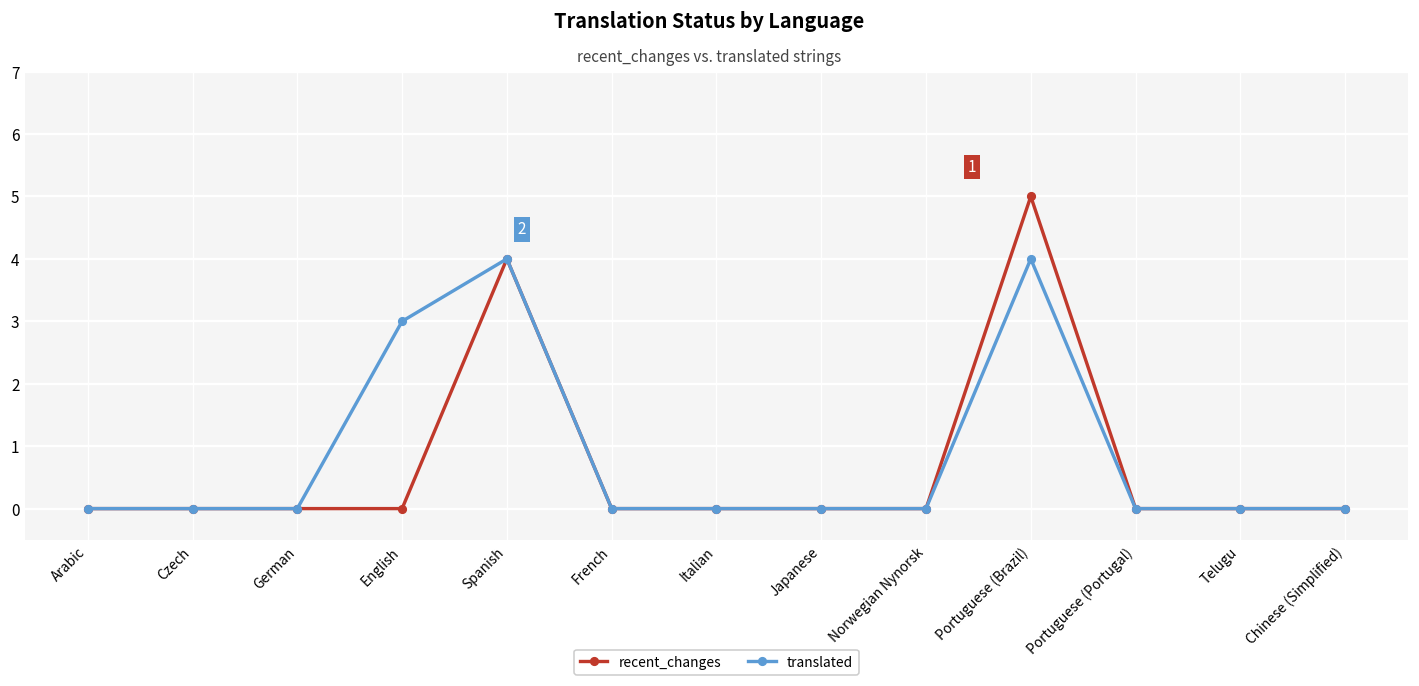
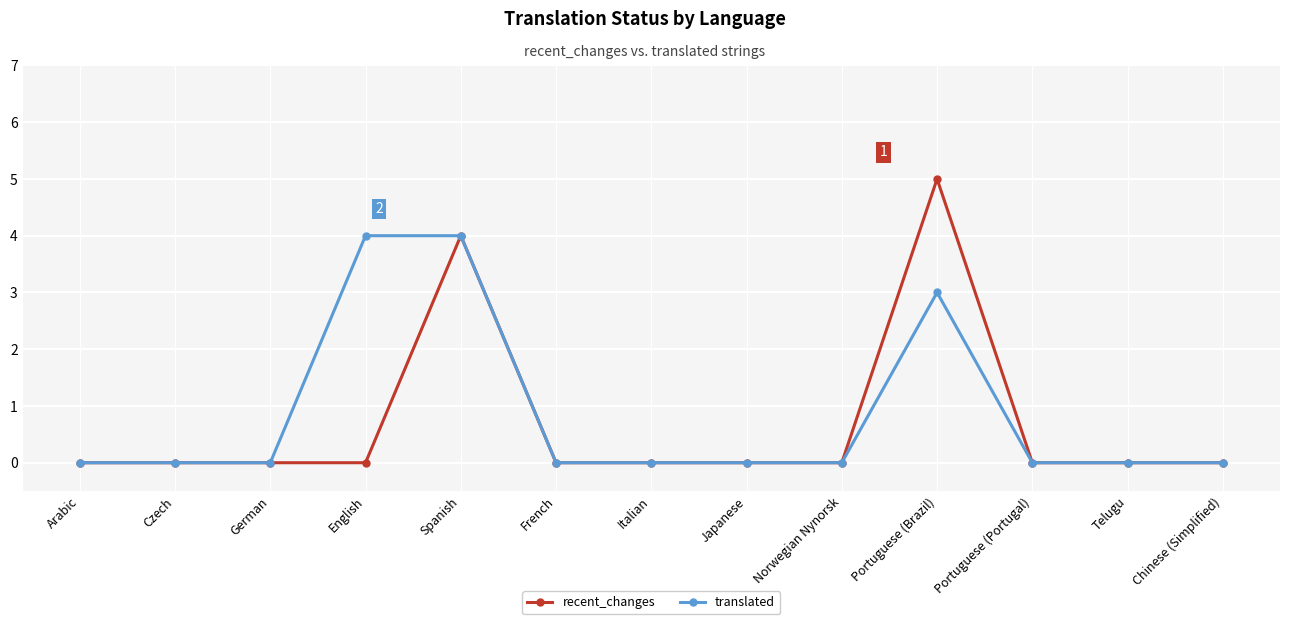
translated, English: 3 -> 4
translated, Portuguese (Brazil): 4 -> 3
